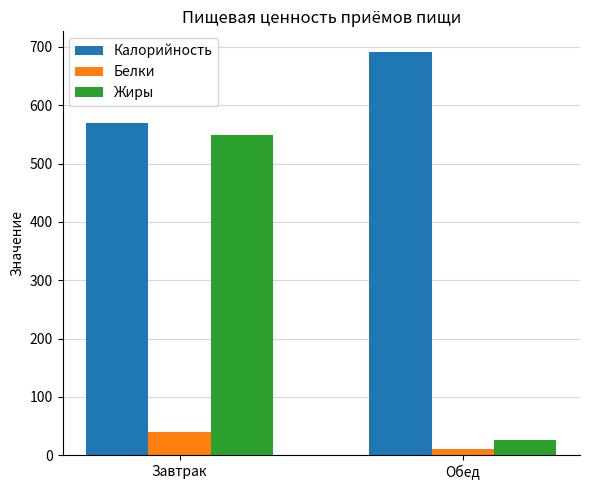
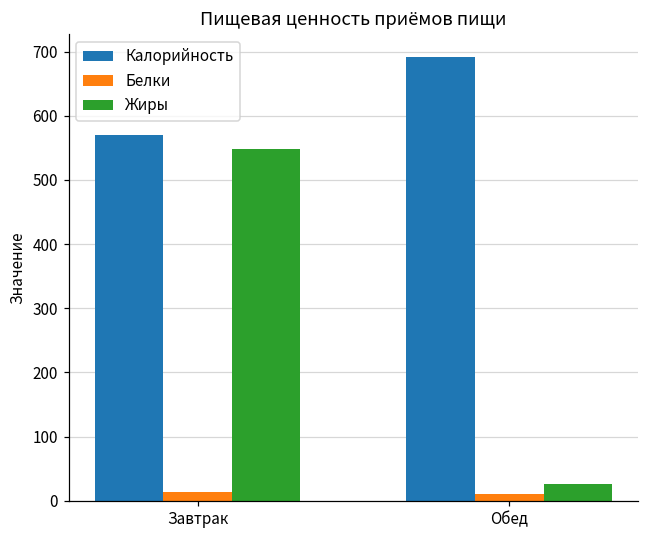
Белки, Завтрак: 40 -> 10
